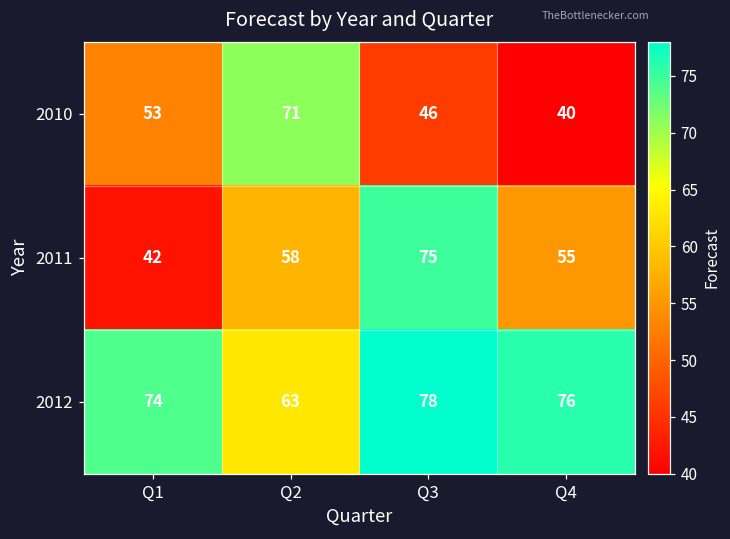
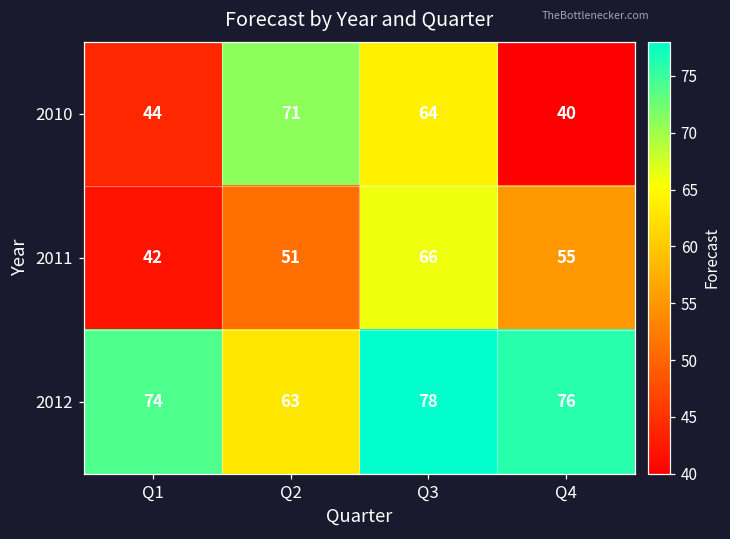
2010, Q1: 53 -> 44
2010, Q3: 46 -> 64
2011, Q2: 58 -> 51
2011, Q3: 75 -> 66
